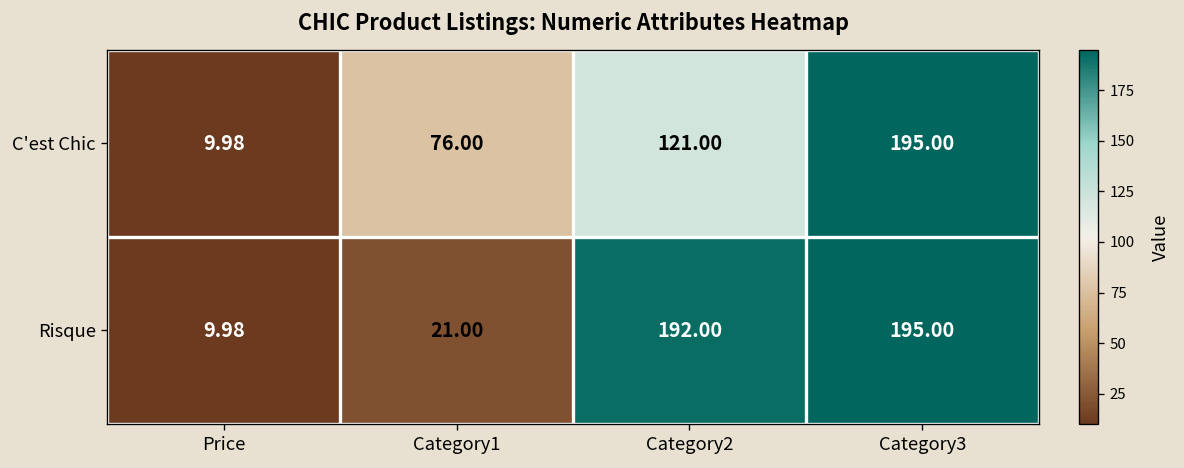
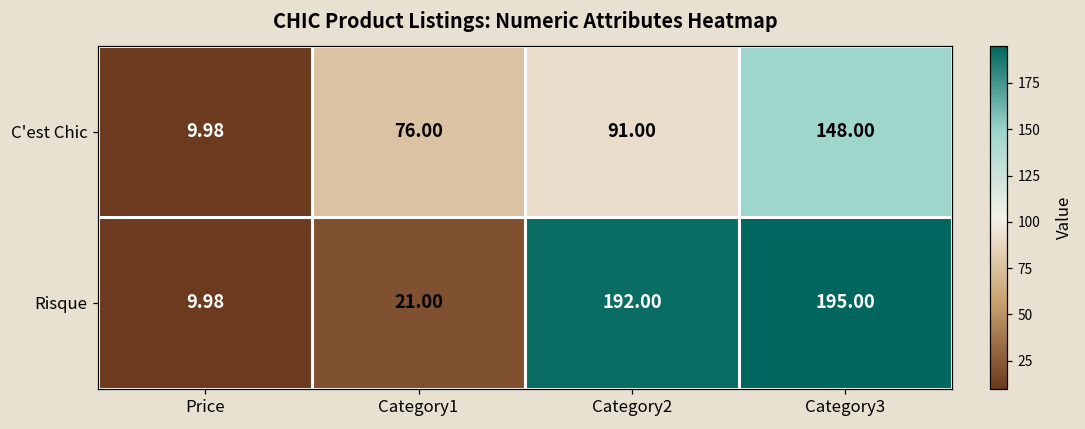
C'est Chic, Category2: 121.00 -> 91.00
C'est Chic, Category3: 195.00 -> 148.00
